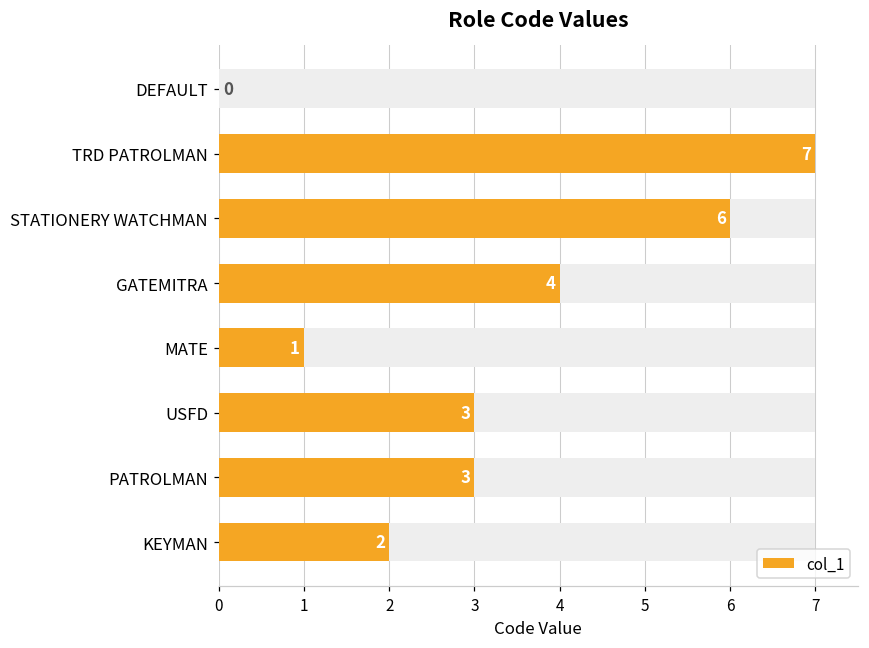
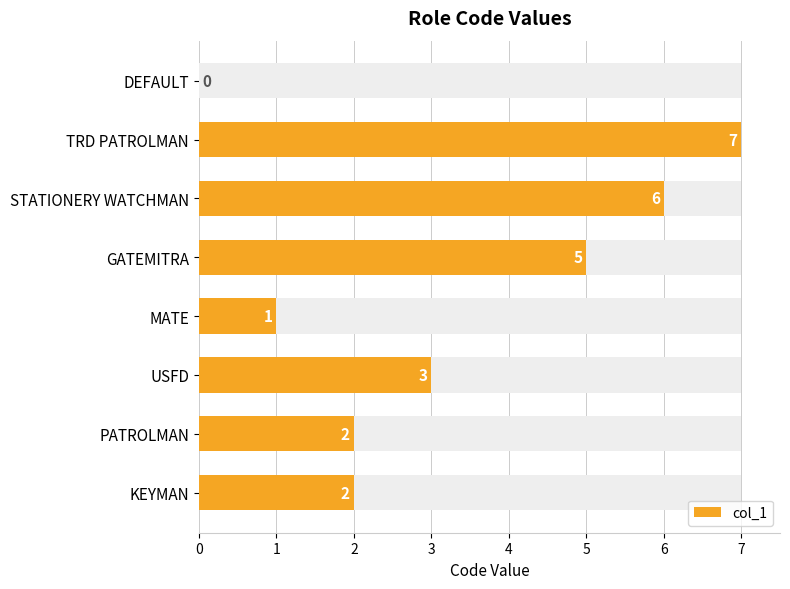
col_1, GATEMITRA: 4 -> 5
col_1, PATROLMAN: 3 -> 2
